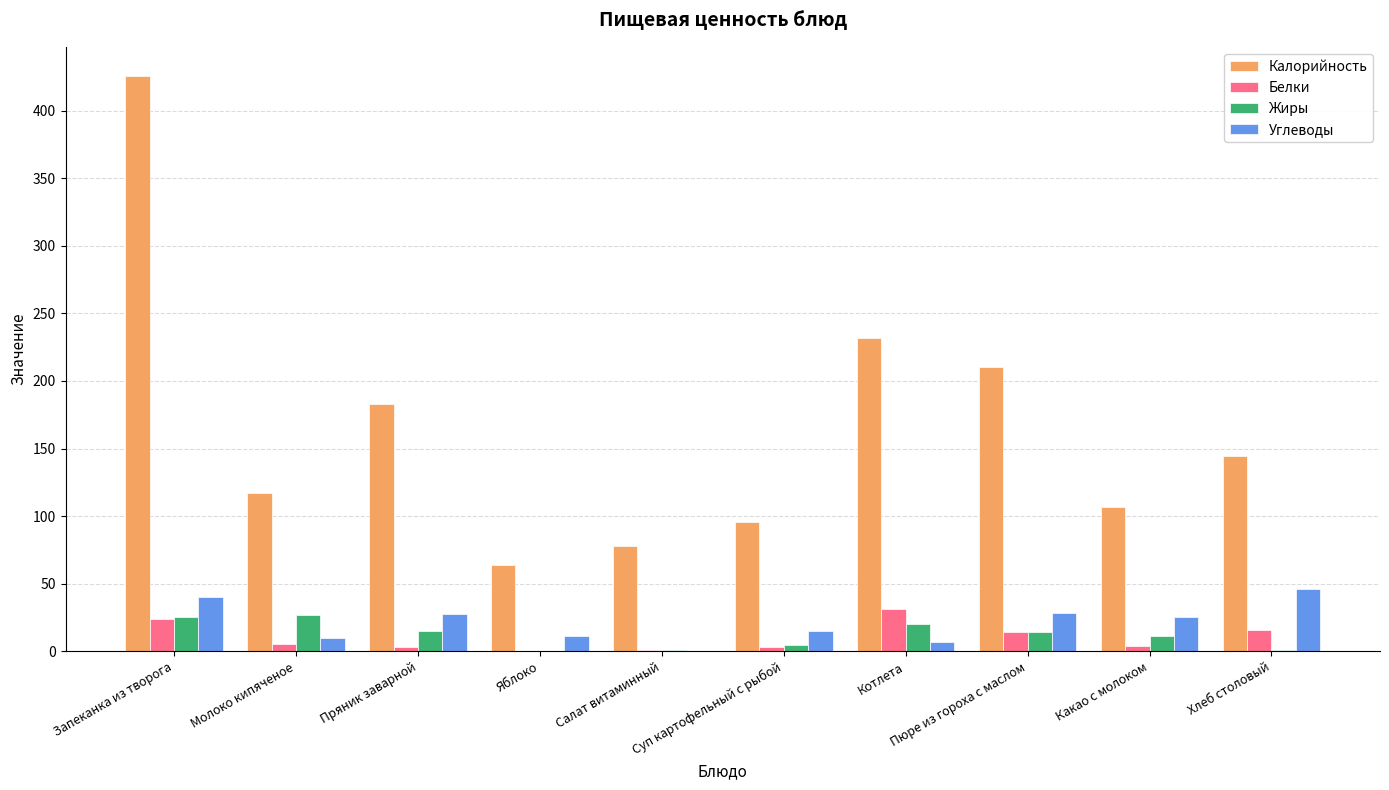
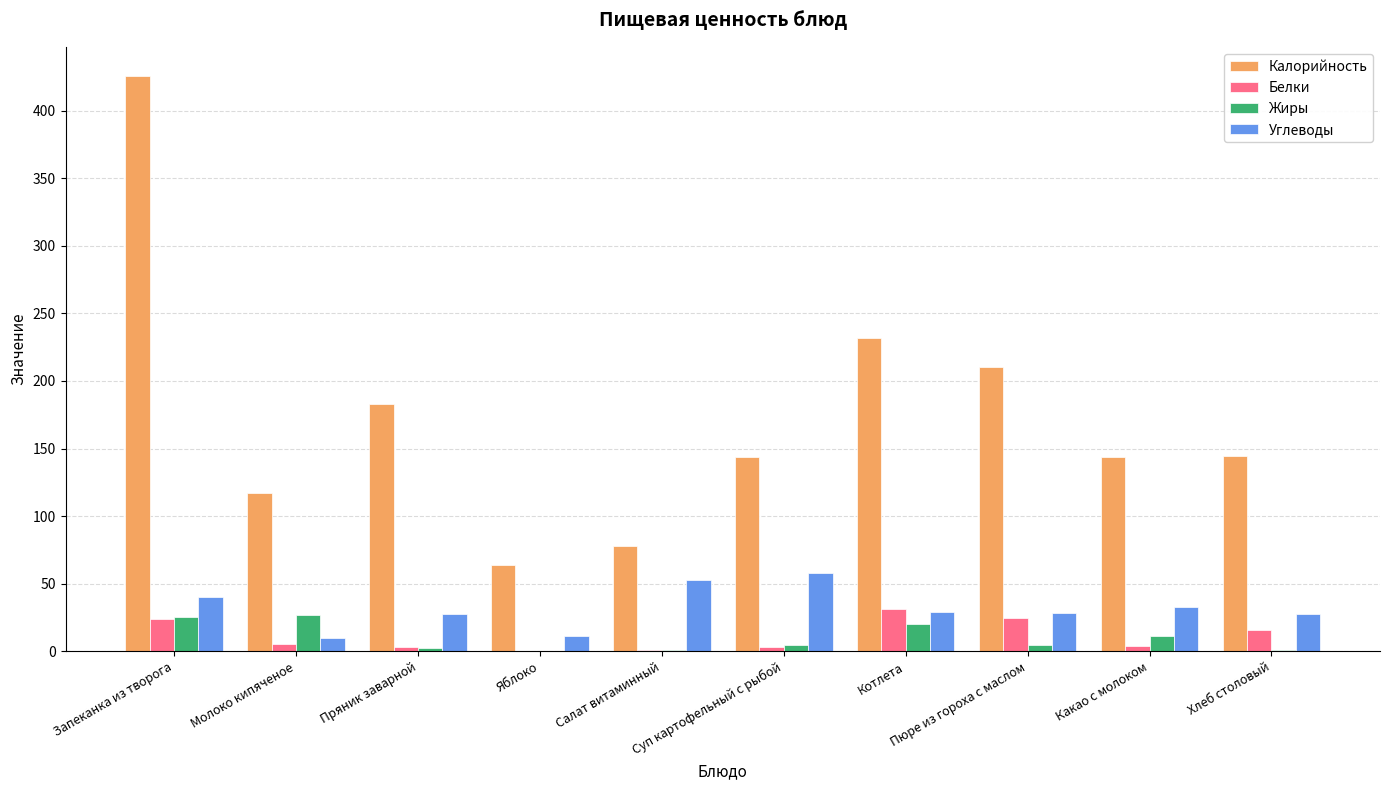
Жиры, Пряник заварной: 15 -> 2
Углеводы, Салат витаминный: 0 -> 53
Калорийность, Суп картофельный с рыбой: 96 -> 144
Углеводы, Суп картофельный с рыбой: 15 -> 58
Углеводы, Котлета: 7 -> 29
Белки, Пюре из гороха с маслом: 14 -> 25
Жиры, Пюре из гороха с маслом: 14 -> 4
Калорийность, Какао с молоком: 107 -> 144
Углеводы, Какао с молоком: 25 -> 33
Углеводы, Хлеб столовый: 46 -> 27
